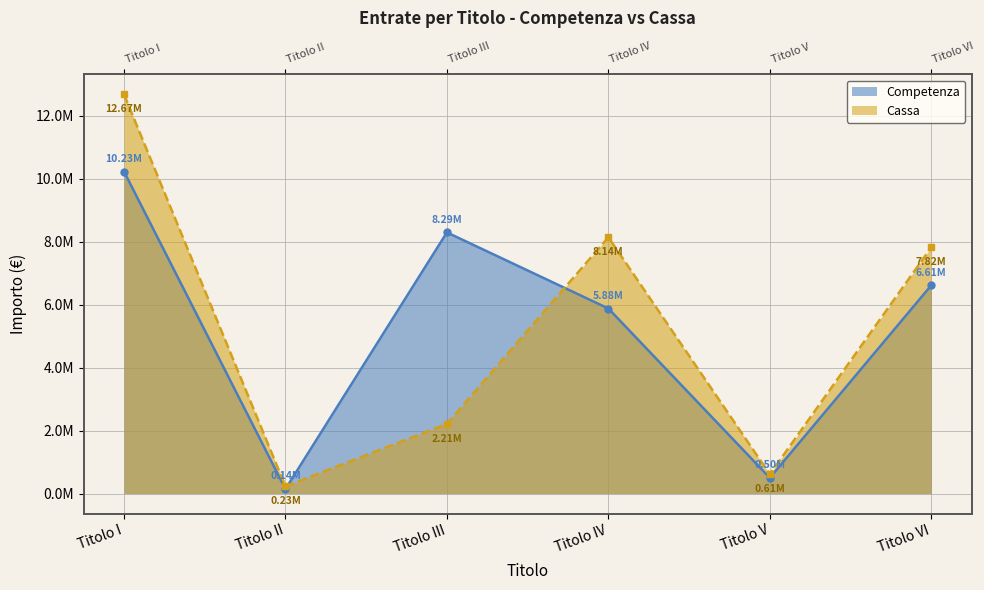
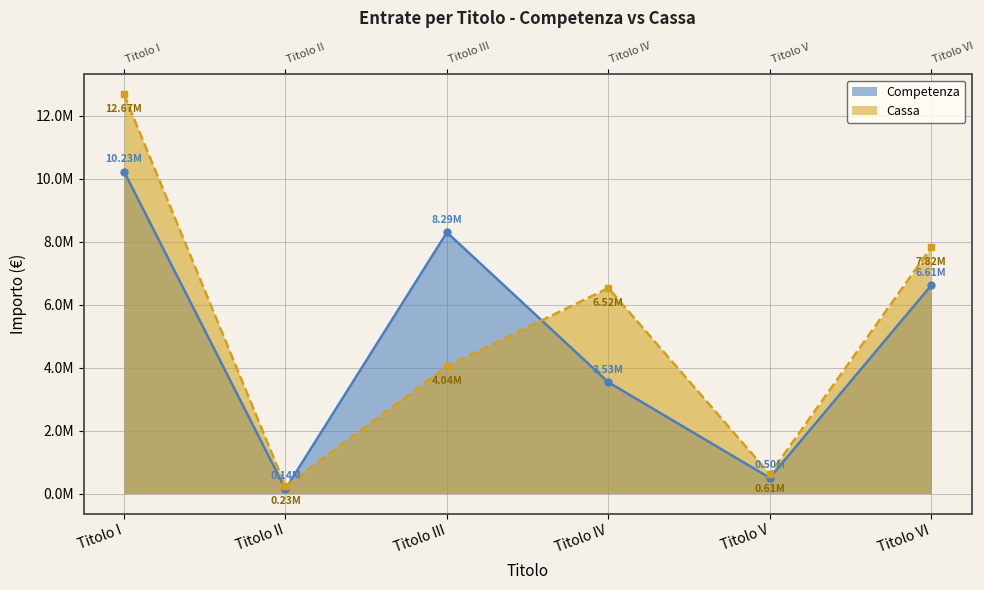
Cassa, Titolo III: 2.21M -> 4.04M
Competenza, Titolo IV: 5.88M -> 3.53M
Cassa, Titolo IV: 8.14M -> 6.52M
